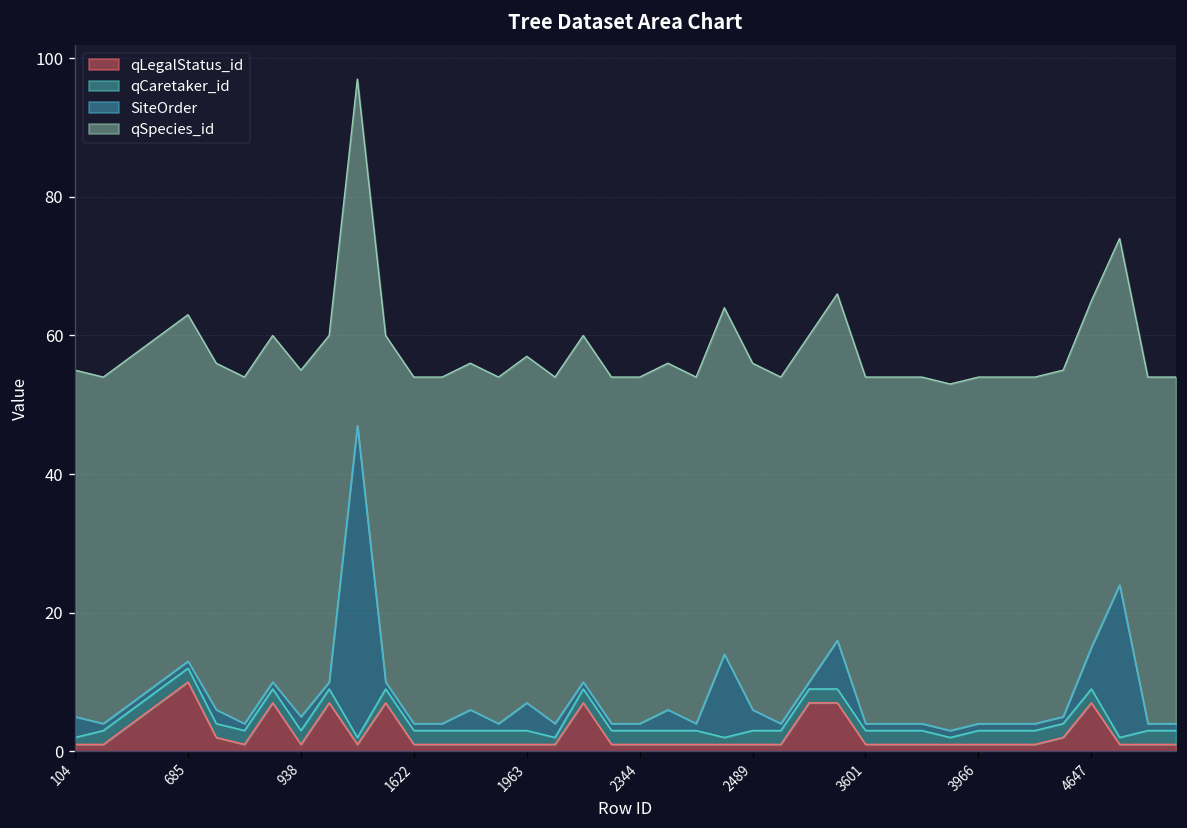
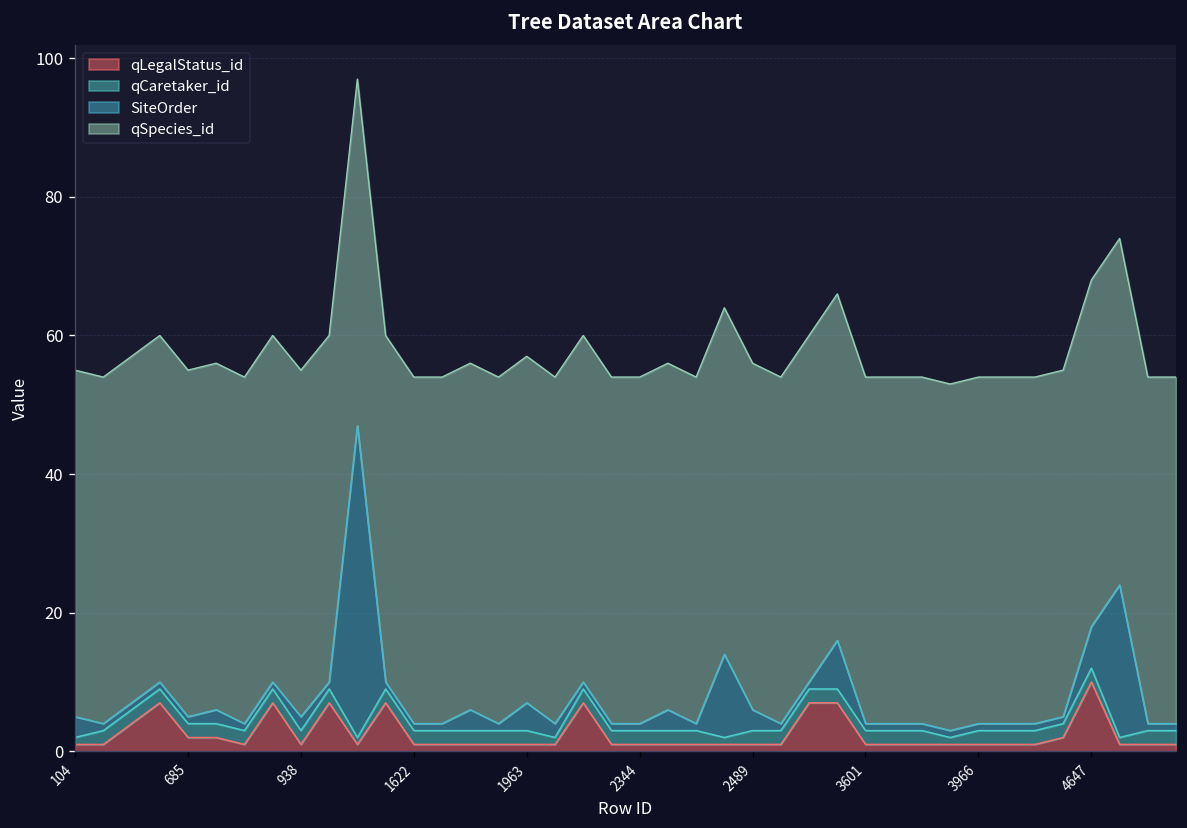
qLegalStatus_id, 685: 10 -> 2
qLegalStatus_id, 4647: 7 -> 10
